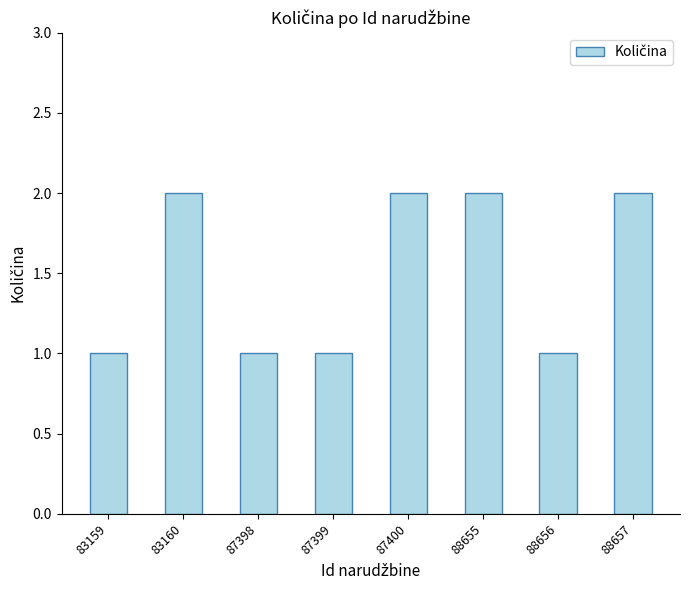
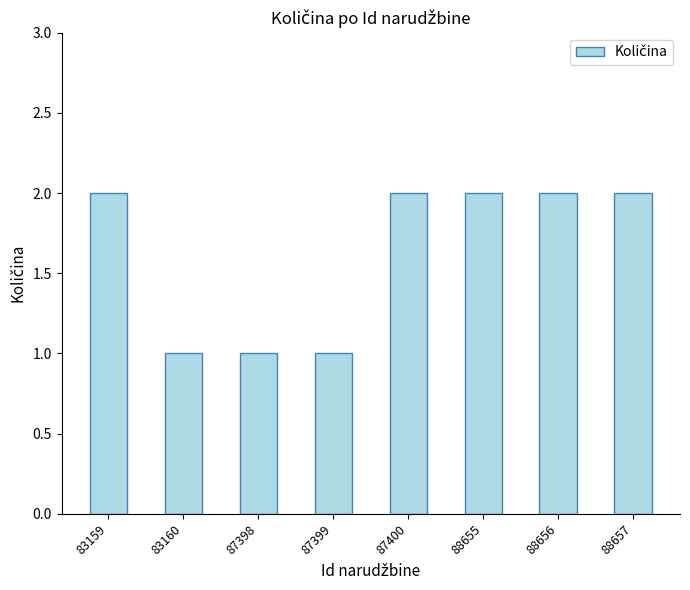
83159: 1 -> 2
83160: 2 -> 1
88656: 1 -> 2
